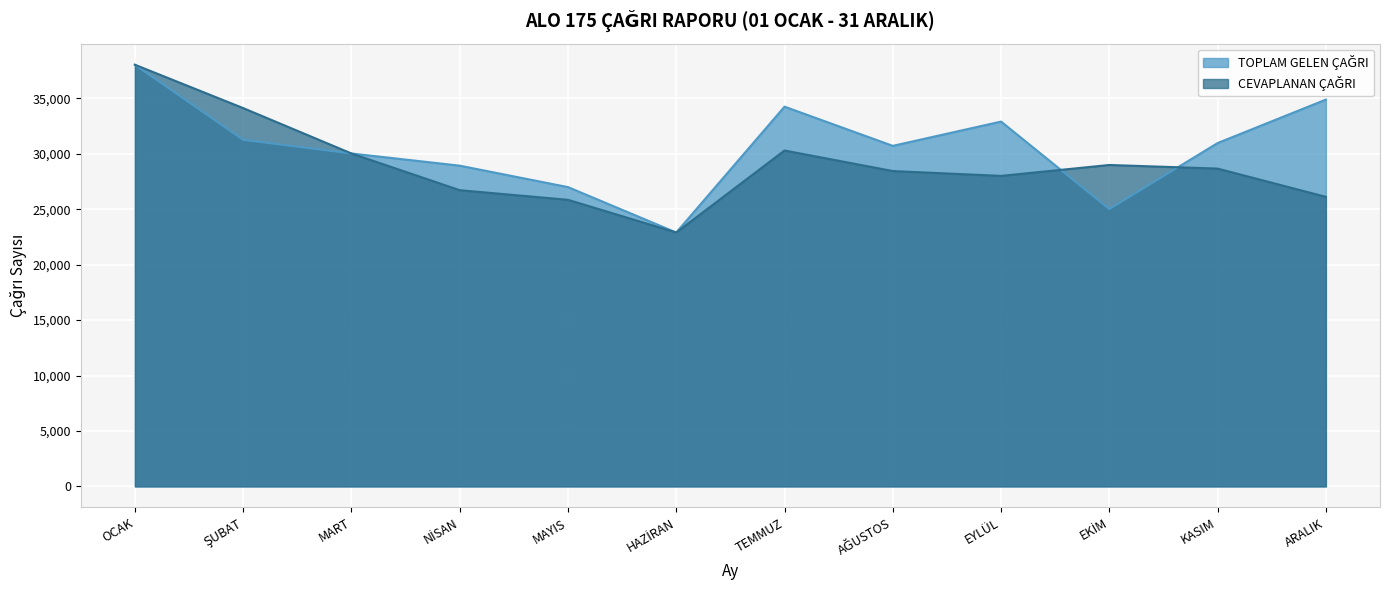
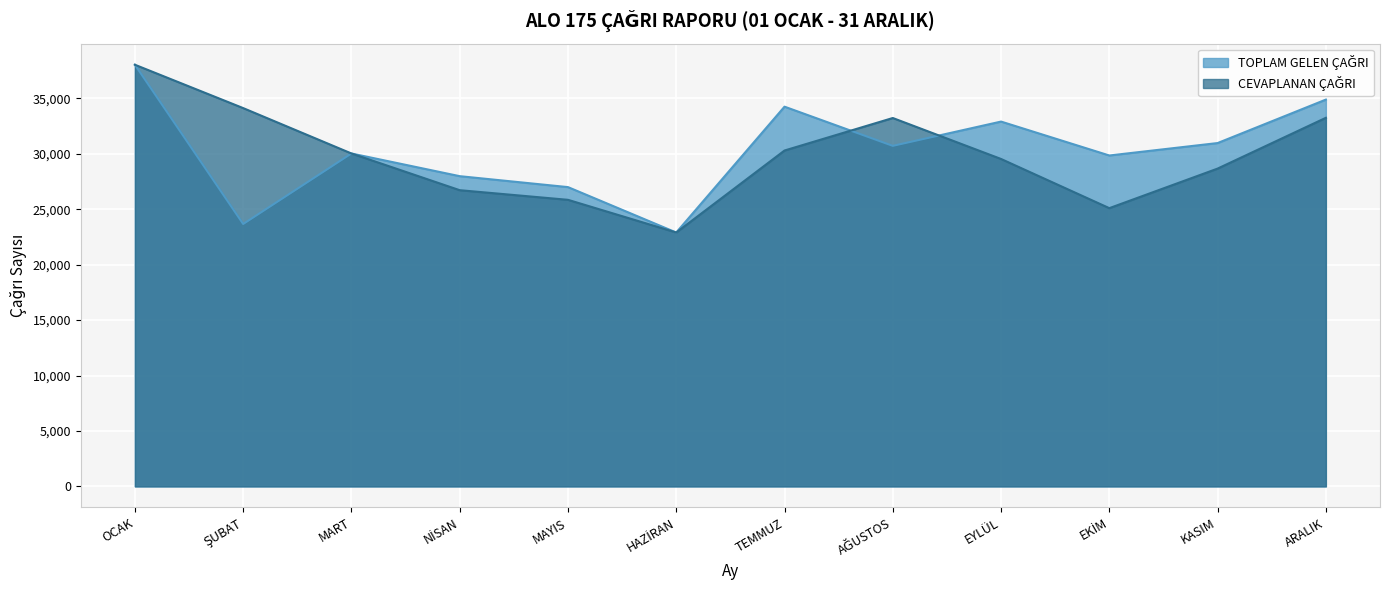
TOPLAM GELEN ÇAĞRI, ŞUBAT: 31,300 -> 23,700
TOPLAM GELEN ÇAĞRI, NİSAN: 28,900 -> 28,000
CEVAPLANAN ÇAĞRI, AĞUSTOS: 28,500 -> 33,200
CEVAPLANAN ÇAĞRI, EYLÜL: 28,000 -> 29,500
TOPLAM GELEN ÇAĞRI, EKİM: 25,000 -> 29,900
CEVAPLANAN ÇAĞRI, EKİM: 29,000 -> 25,100
CEVAPLANAN ÇAĞRI, ARALIK: 26,100 -> 33,300
